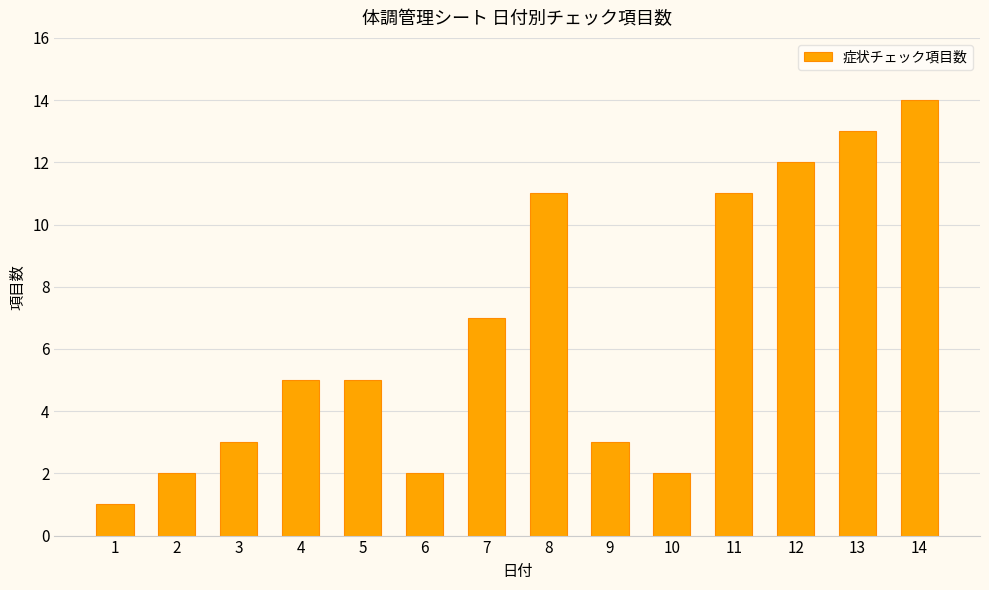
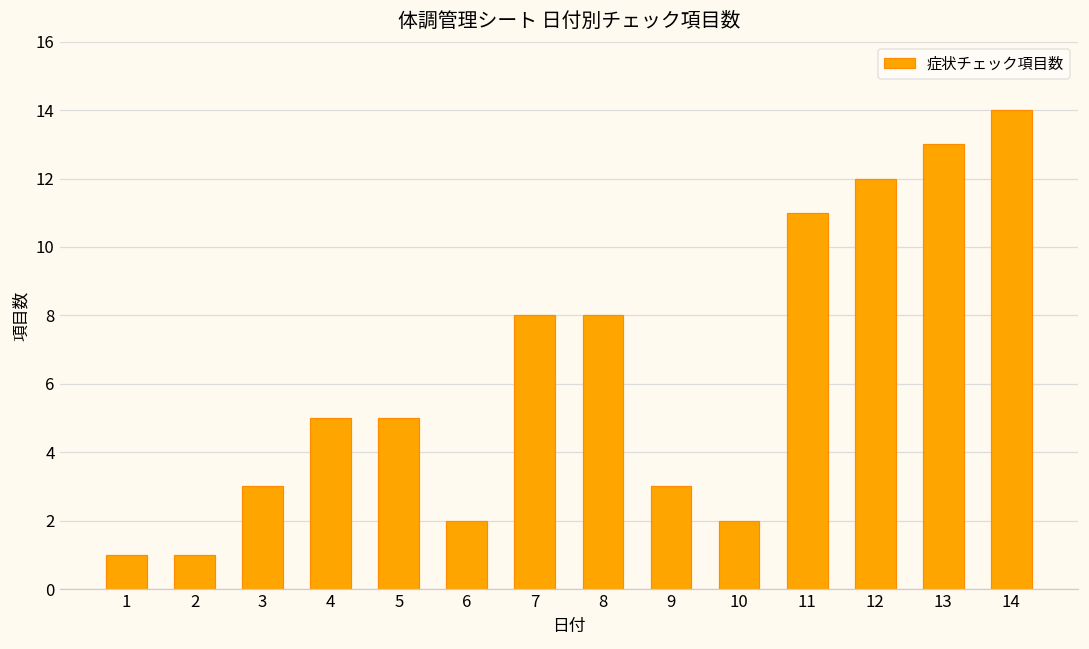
2: 2 -> 1
7: 7 -> 8
8: 11 -> 8
